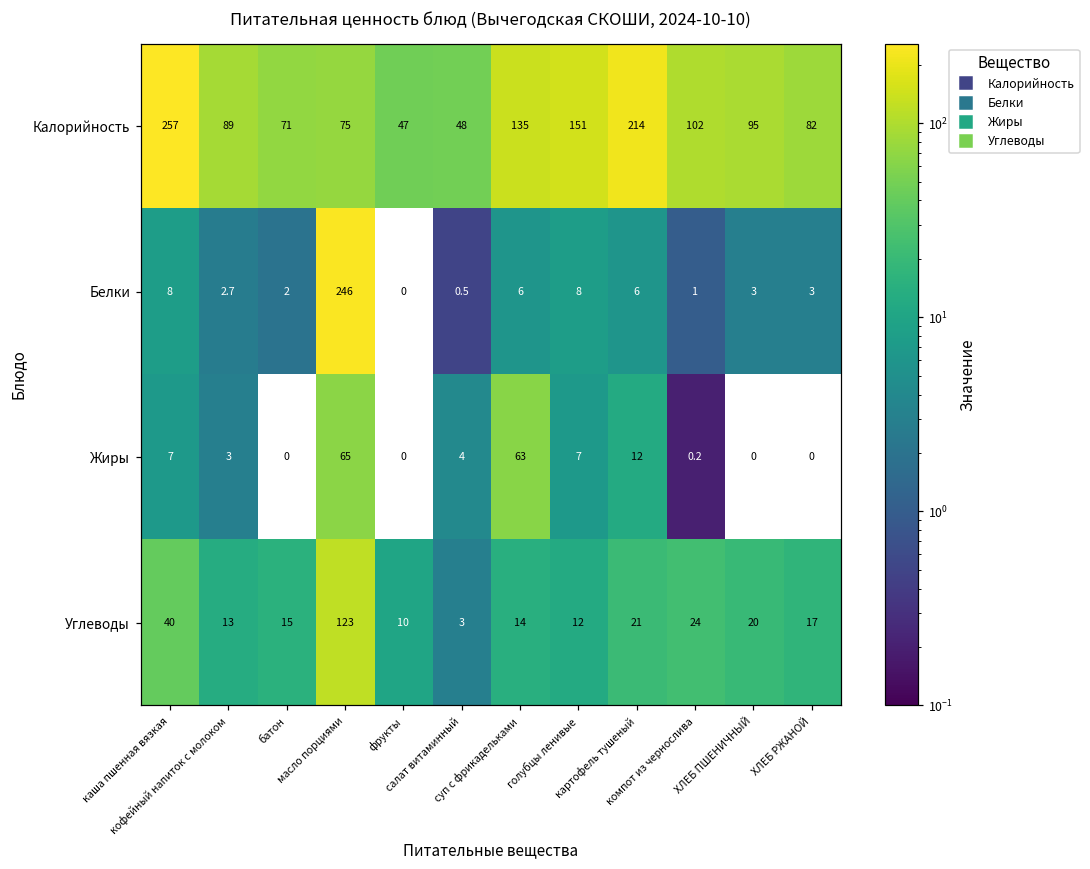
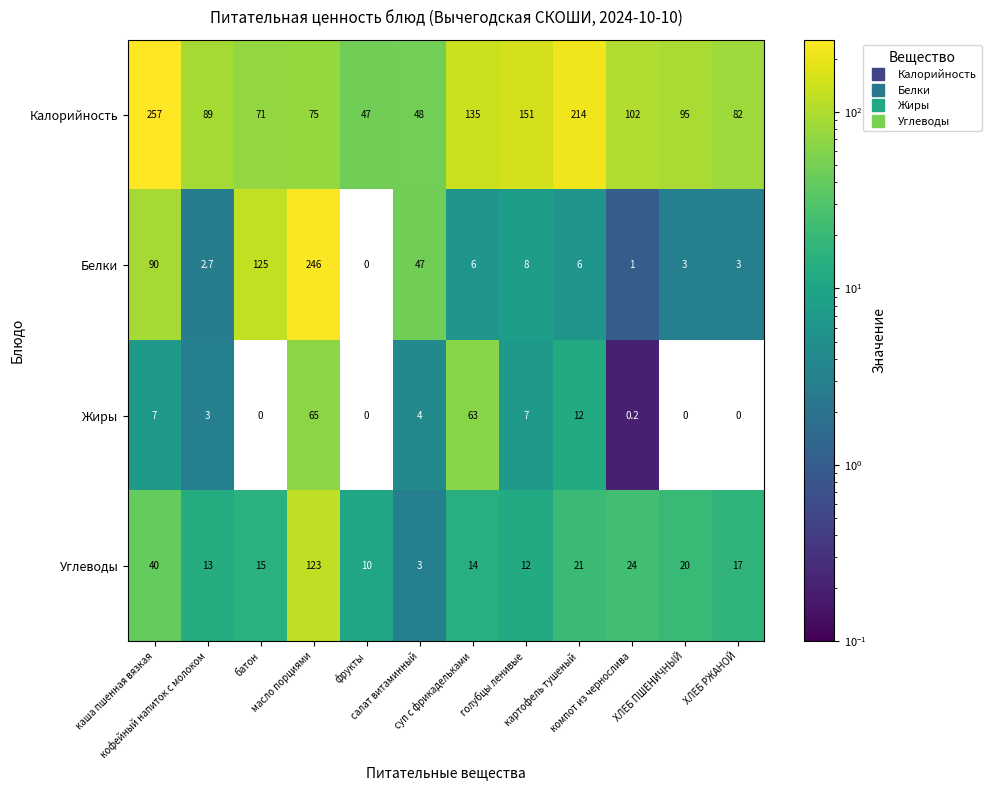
Белки, каша пшенная вязкая: 8 -> 90
Белки, батон: 2 -> 125
Белки, салат витаминный: 0.5 -> 47
